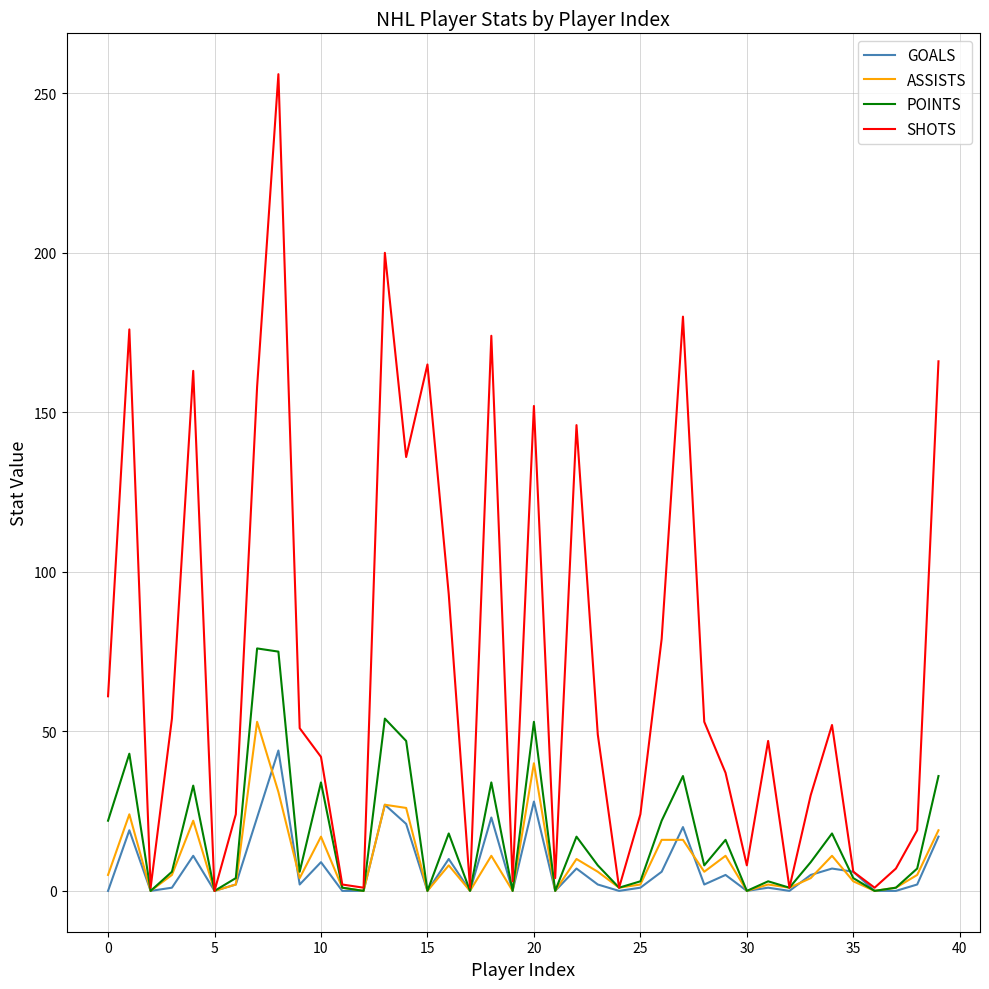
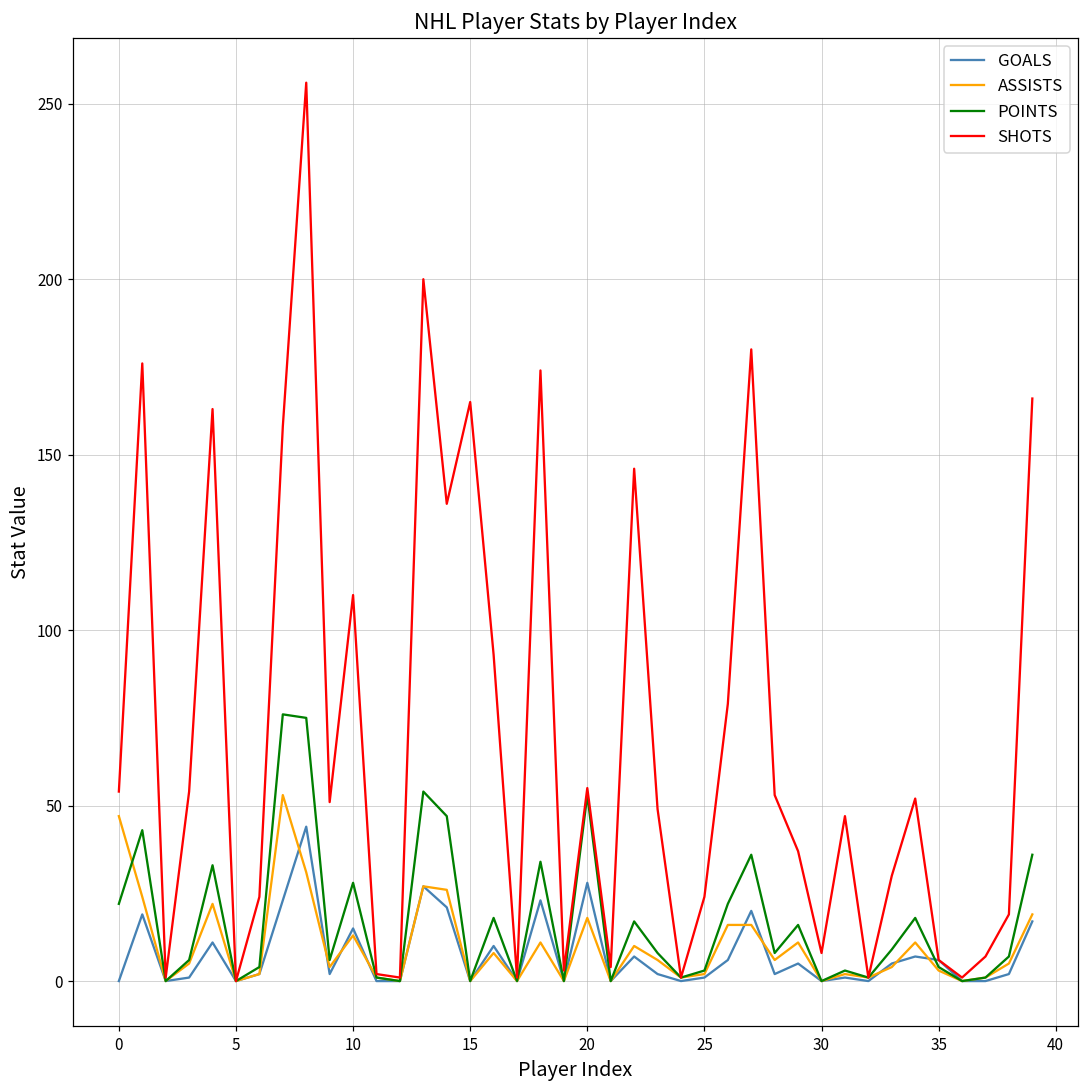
ASSISTS, 0: 5 -> 47
SHOTS, 0: 61 -> 54
GOALS, 10: 9 -> 15
ASSISTS, 10: 17 -> 13
POINTS, 10: 34 -> 28
SHOTS, 10: 42 -> 110
ASSISTS, 20: 40 -> 18
SHOTS, 20: 152 -> 55
